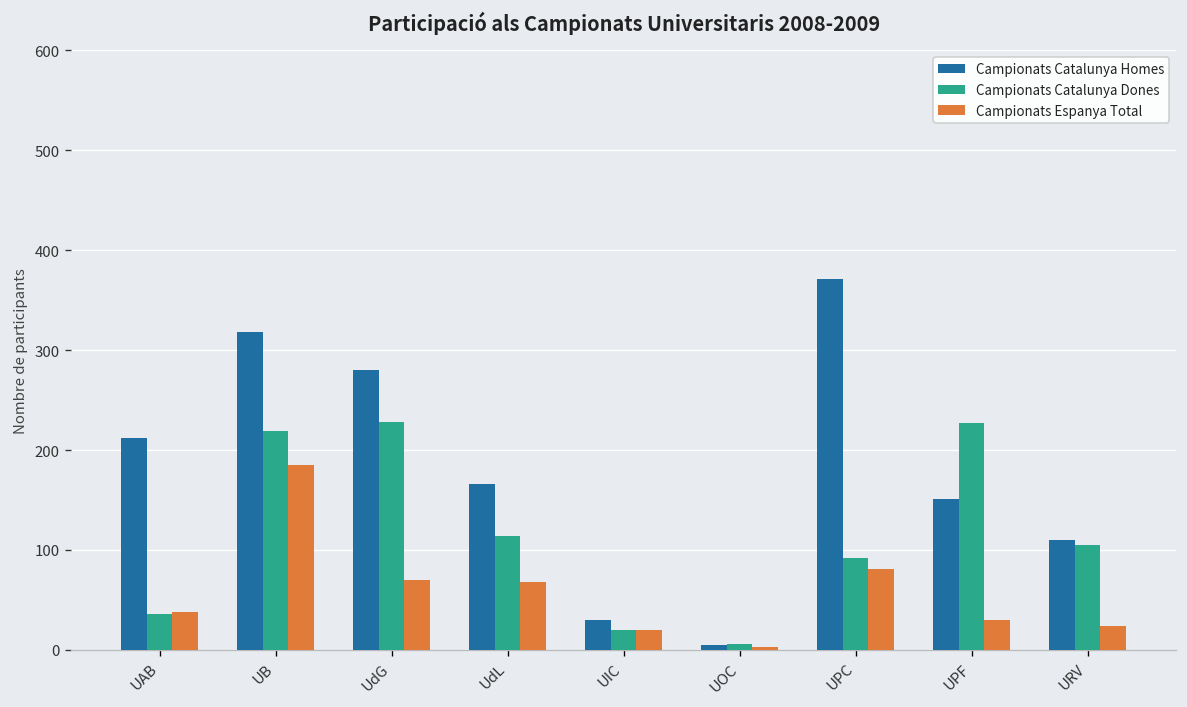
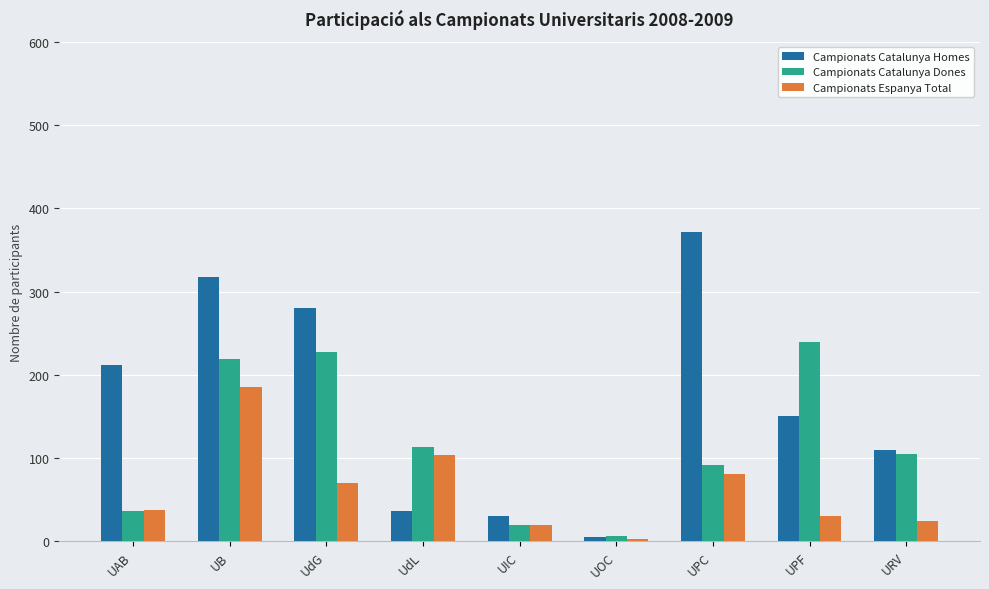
Campionats Catalunya Homes, UdL: 170 -> 40
Campionats Espanya Total, UdL: 70 -> 100
Campionats Catalunya Dones, UPF: 230 -> 240
